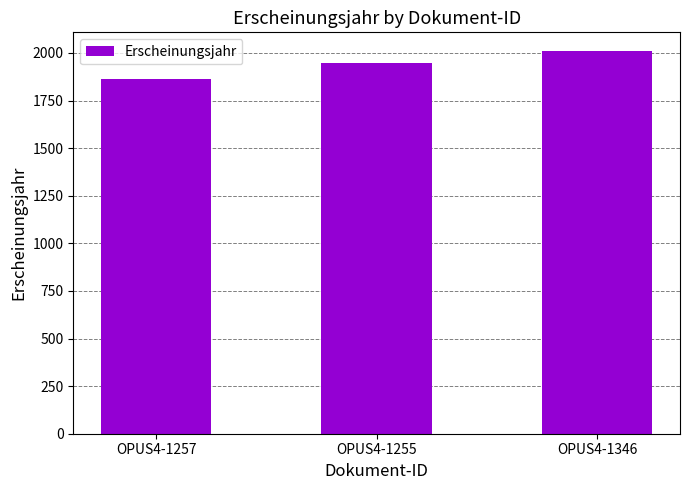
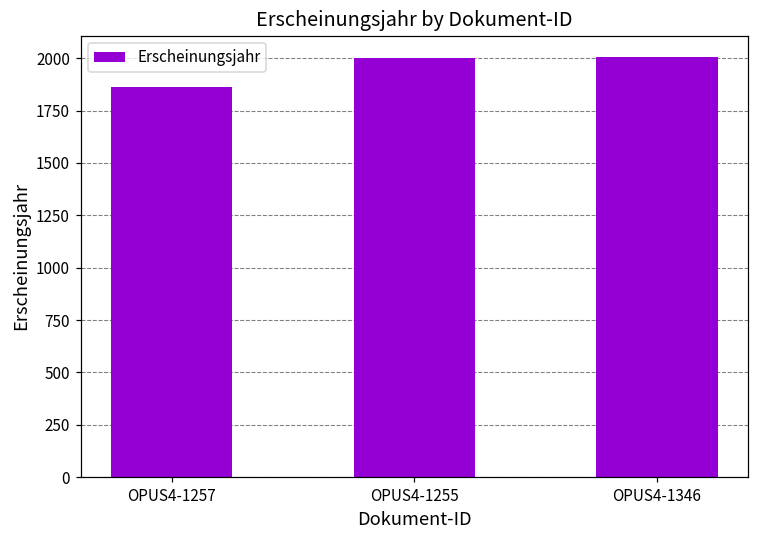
OPUS4-1255: 1950 -> 2000
